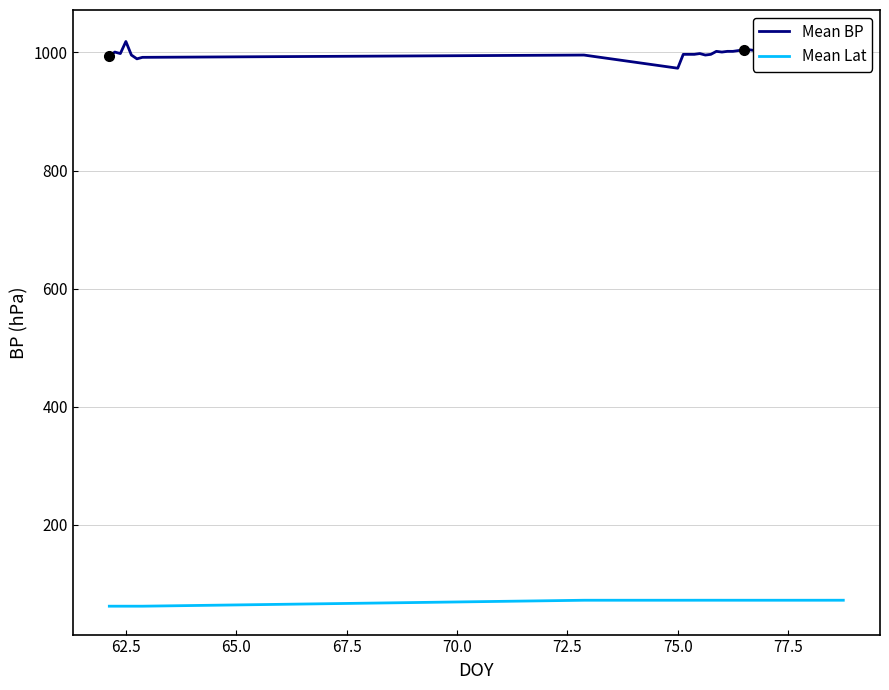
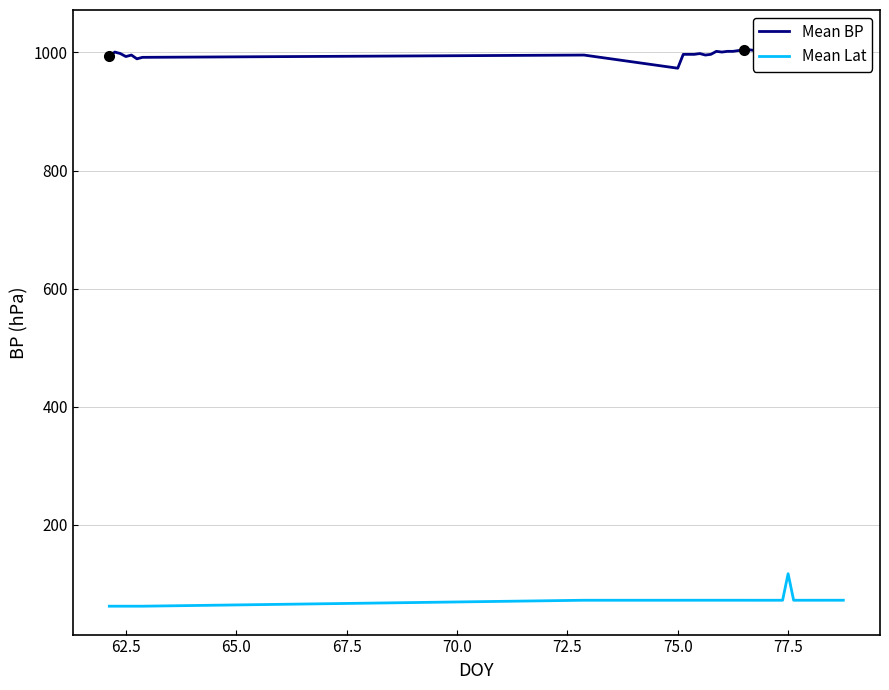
Mean BP, 62.5: 1020 -> 990
Mean Lat, 77.5: 70 -> 120
